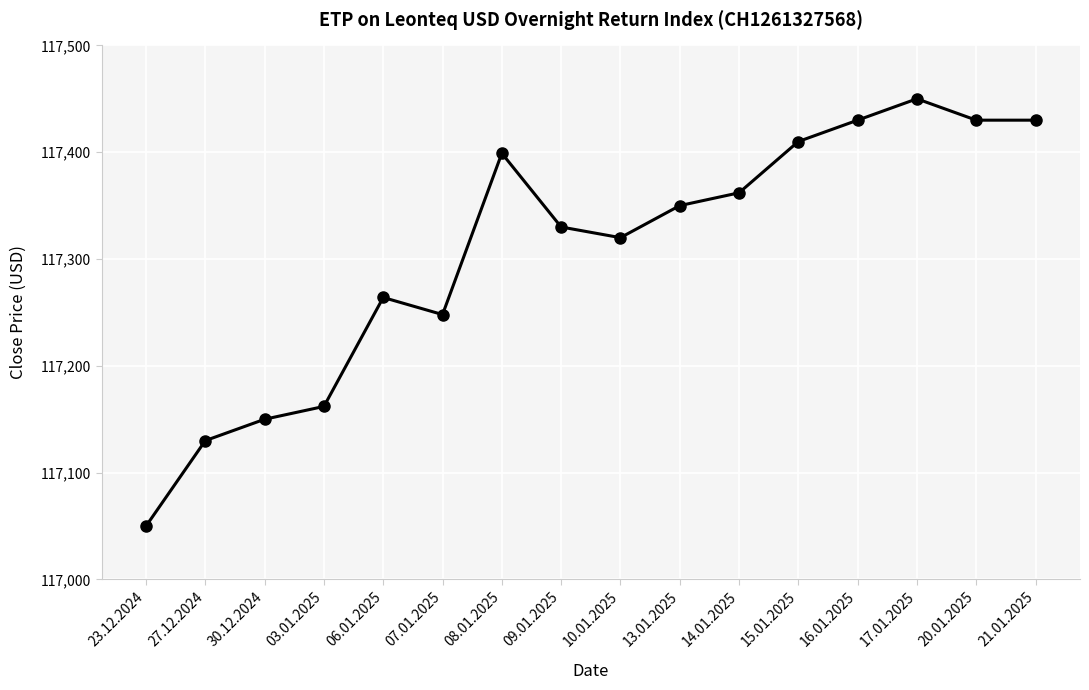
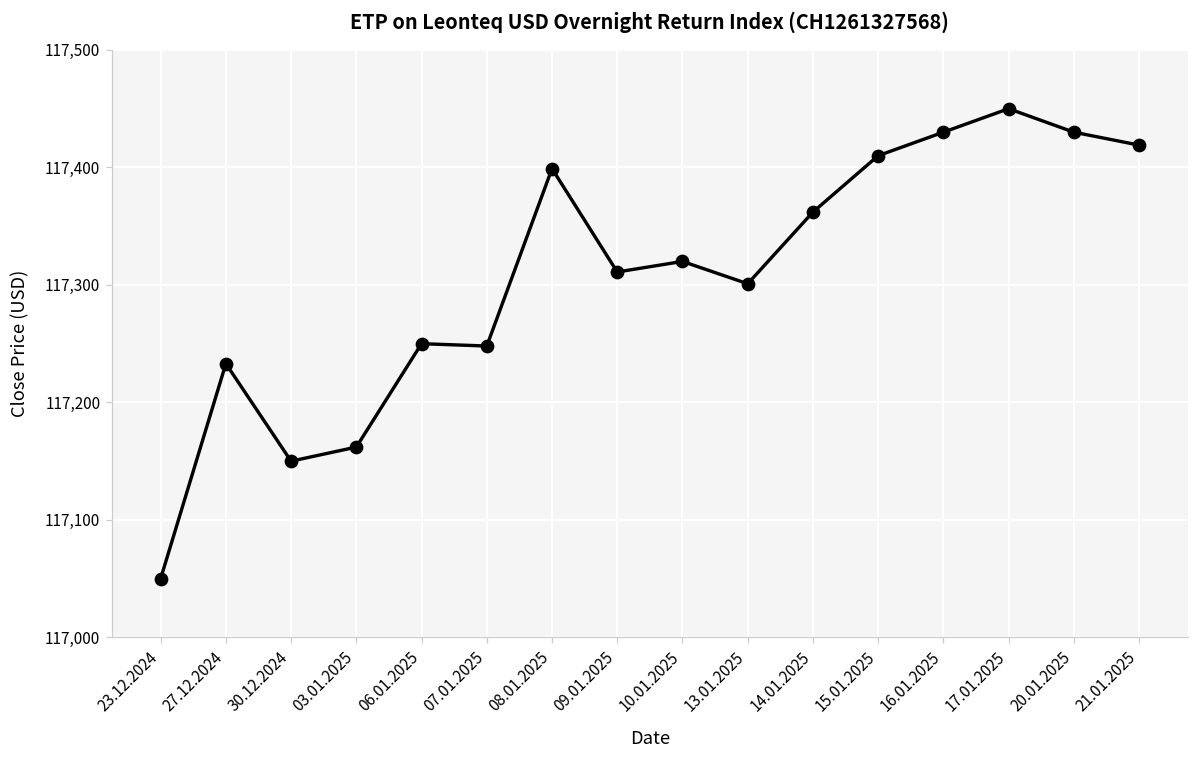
27.12.2024: 117,130 -> 117,233
06.01.2025: 117,264 -> 117,250
09.01.2025: 117,330 -> 117,311
13.01.2025: 117,350 -> 117,301
21.01.2025: 117,430 -> 117,419
